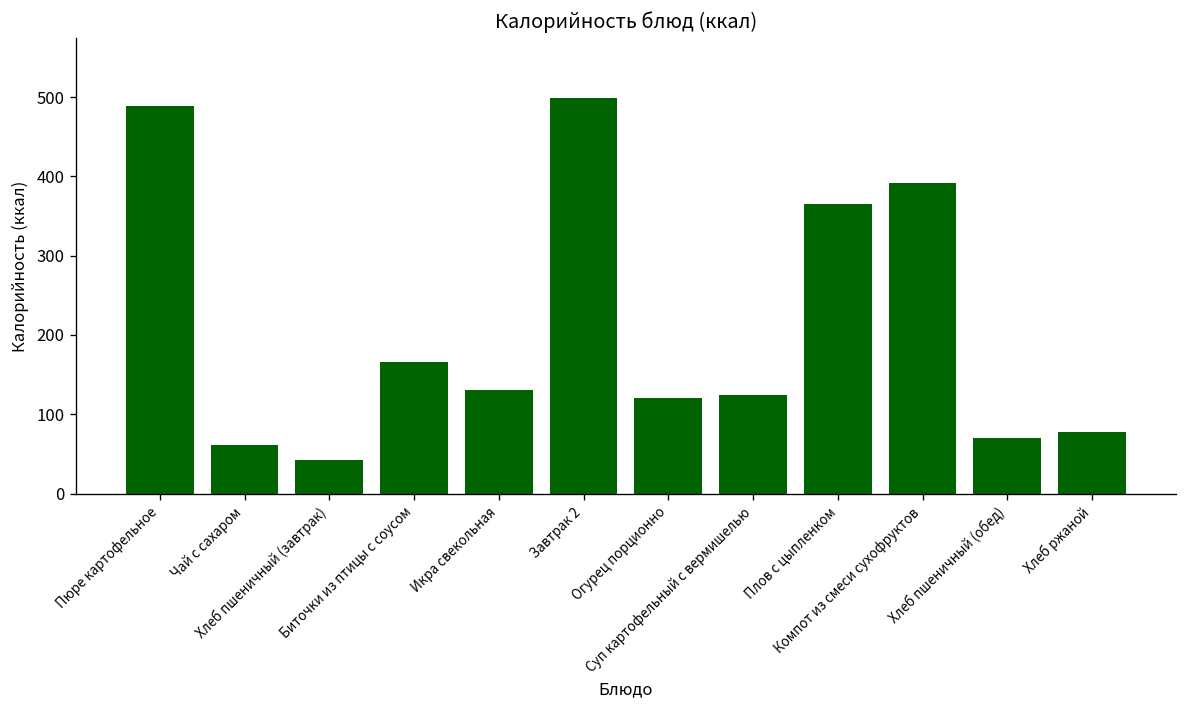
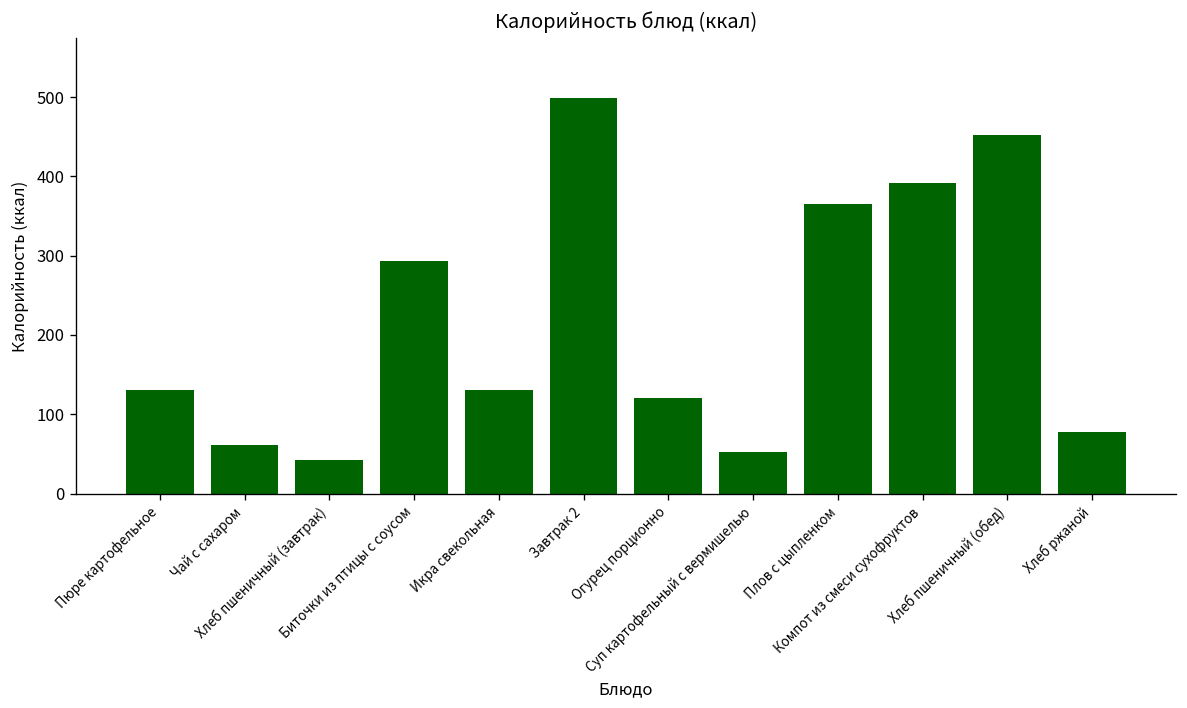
Пюре картофельное: 490 -> 130
Биточки из птицы с соусом: 170 -> 290
Суп картофельный с вермишелью: 120 -> 50
Хлеб пшеничный (обед): 70 -> 450
